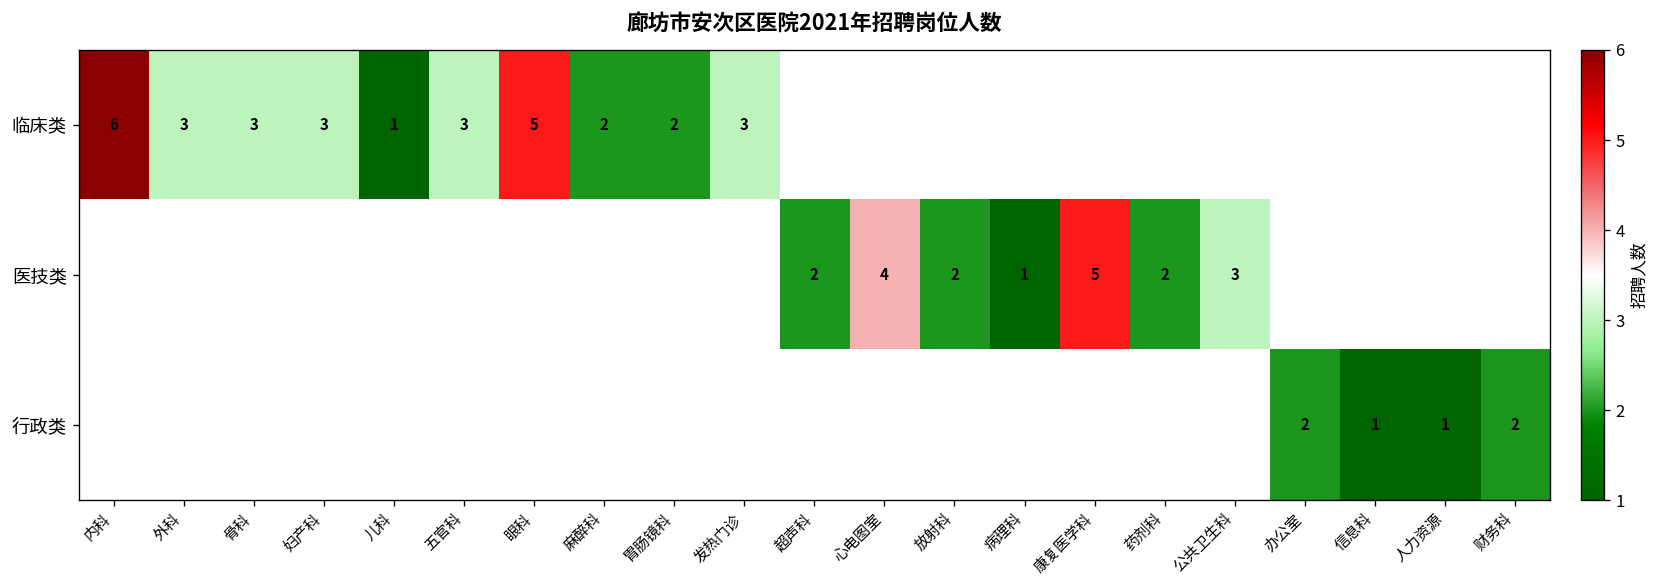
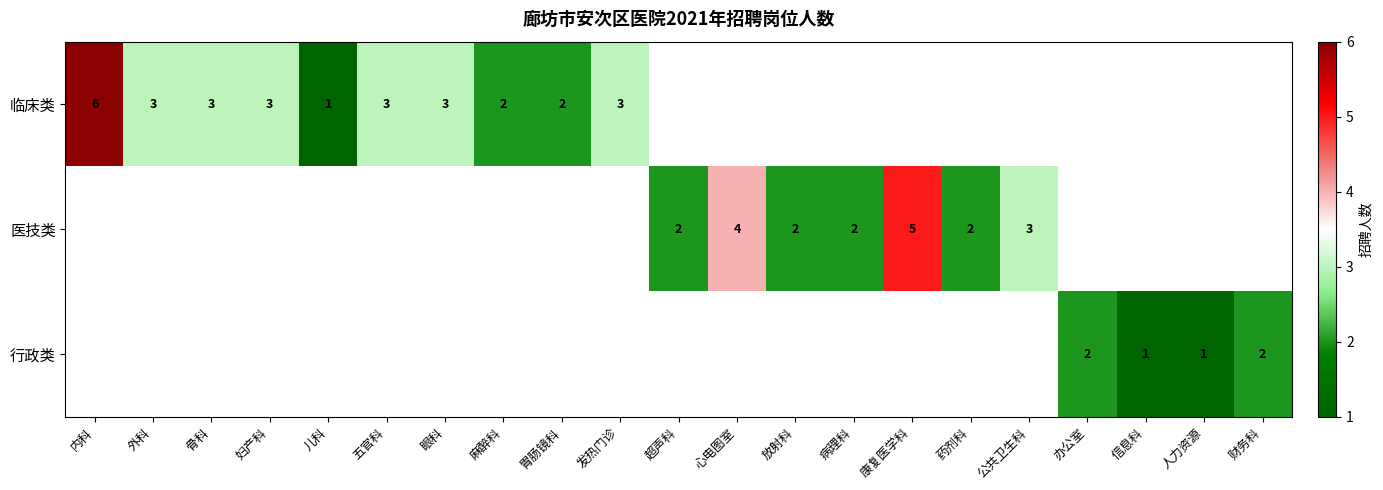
临床类, 眼科: 5 -> 3
医技类, 病理科: 1 -> 2
